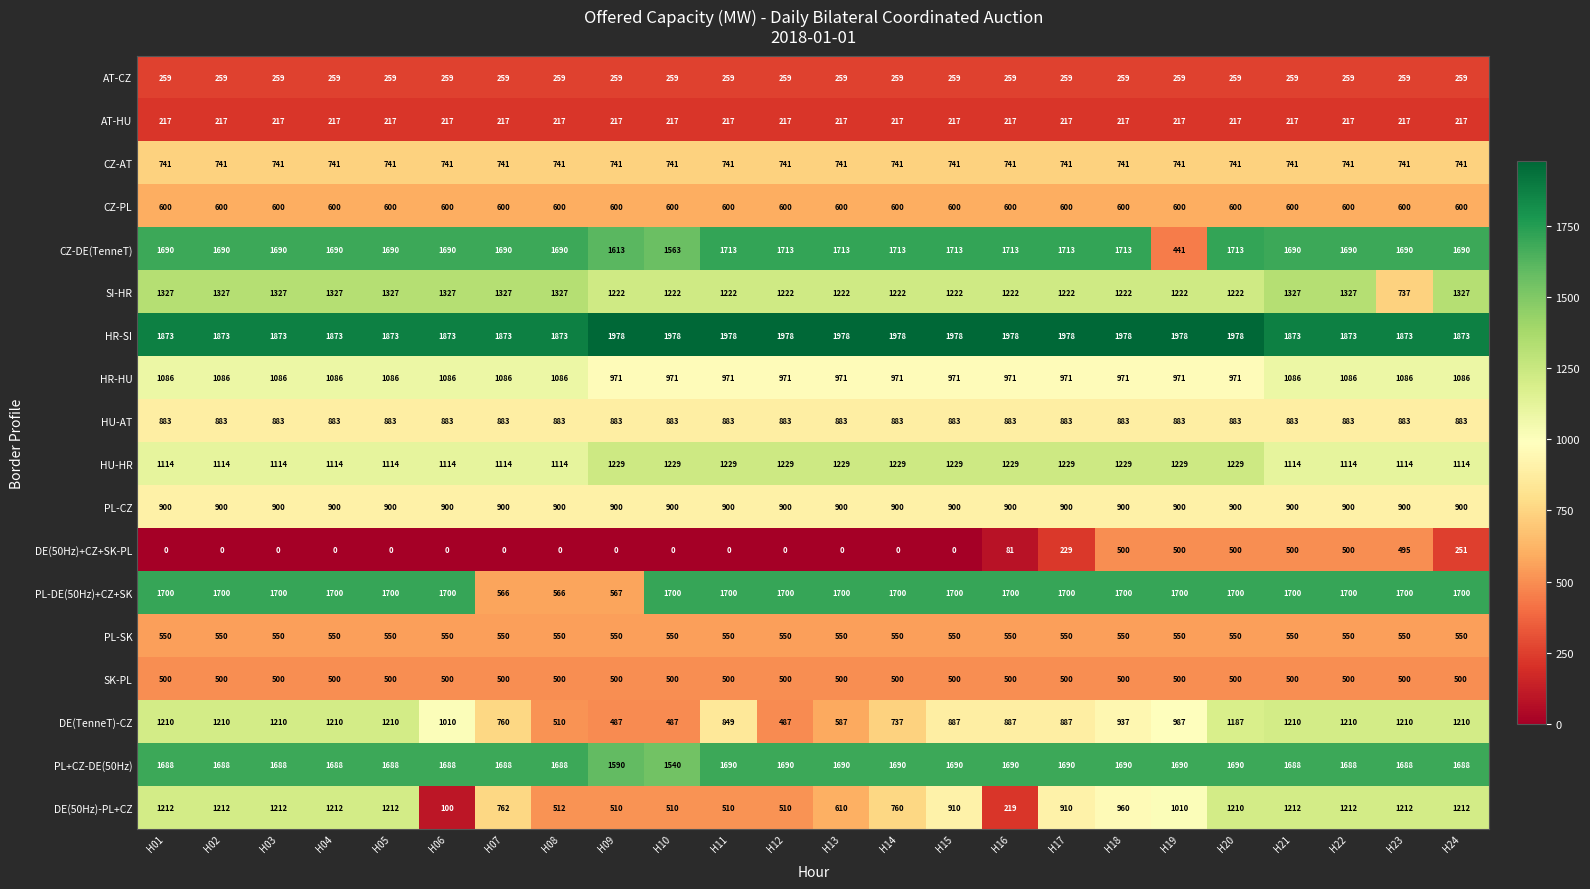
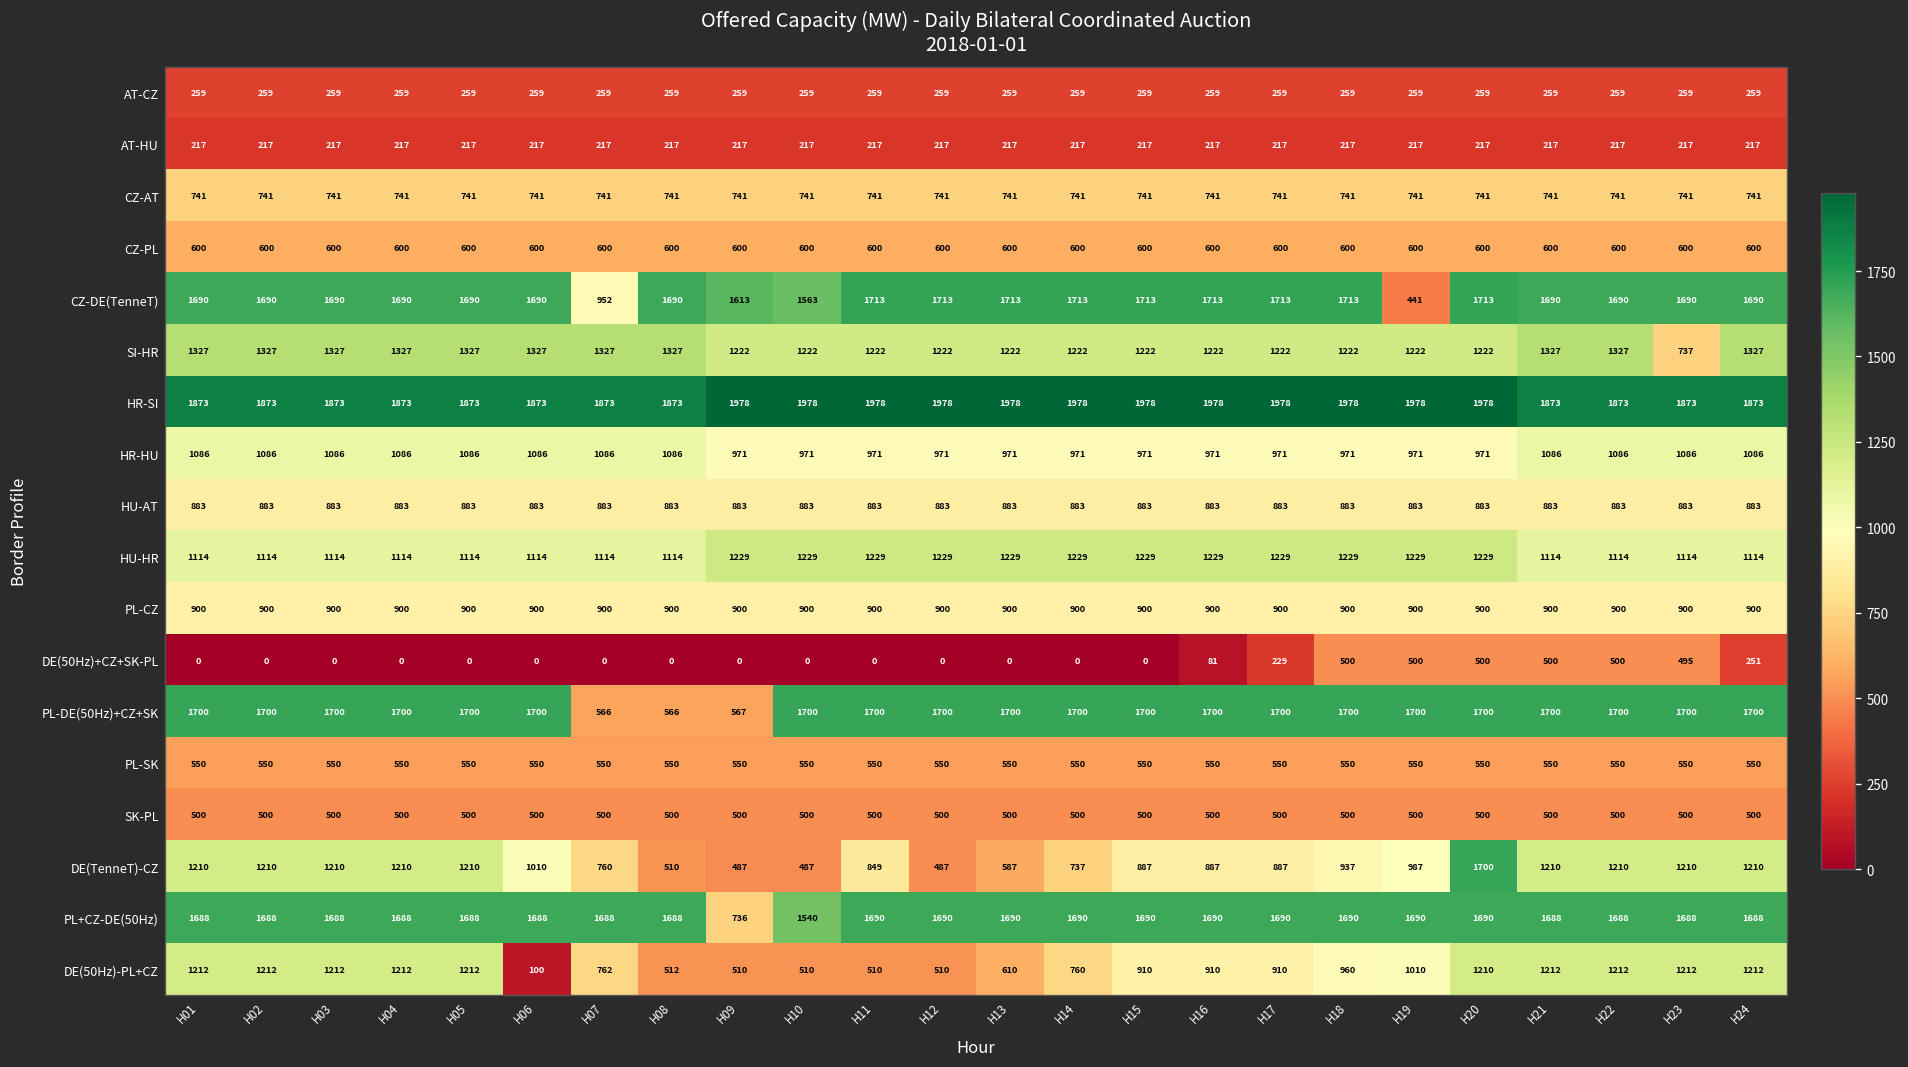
CZ-DE(TenneT), H07: 1690 -> 952
DE(TenneT)-CZ, H20: 1187 -> 1700
PL+CZ-DE(50Hz), H09: 1590 -> 736
DE(50Hz)-PL+CZ, H16: 219 -> 910
